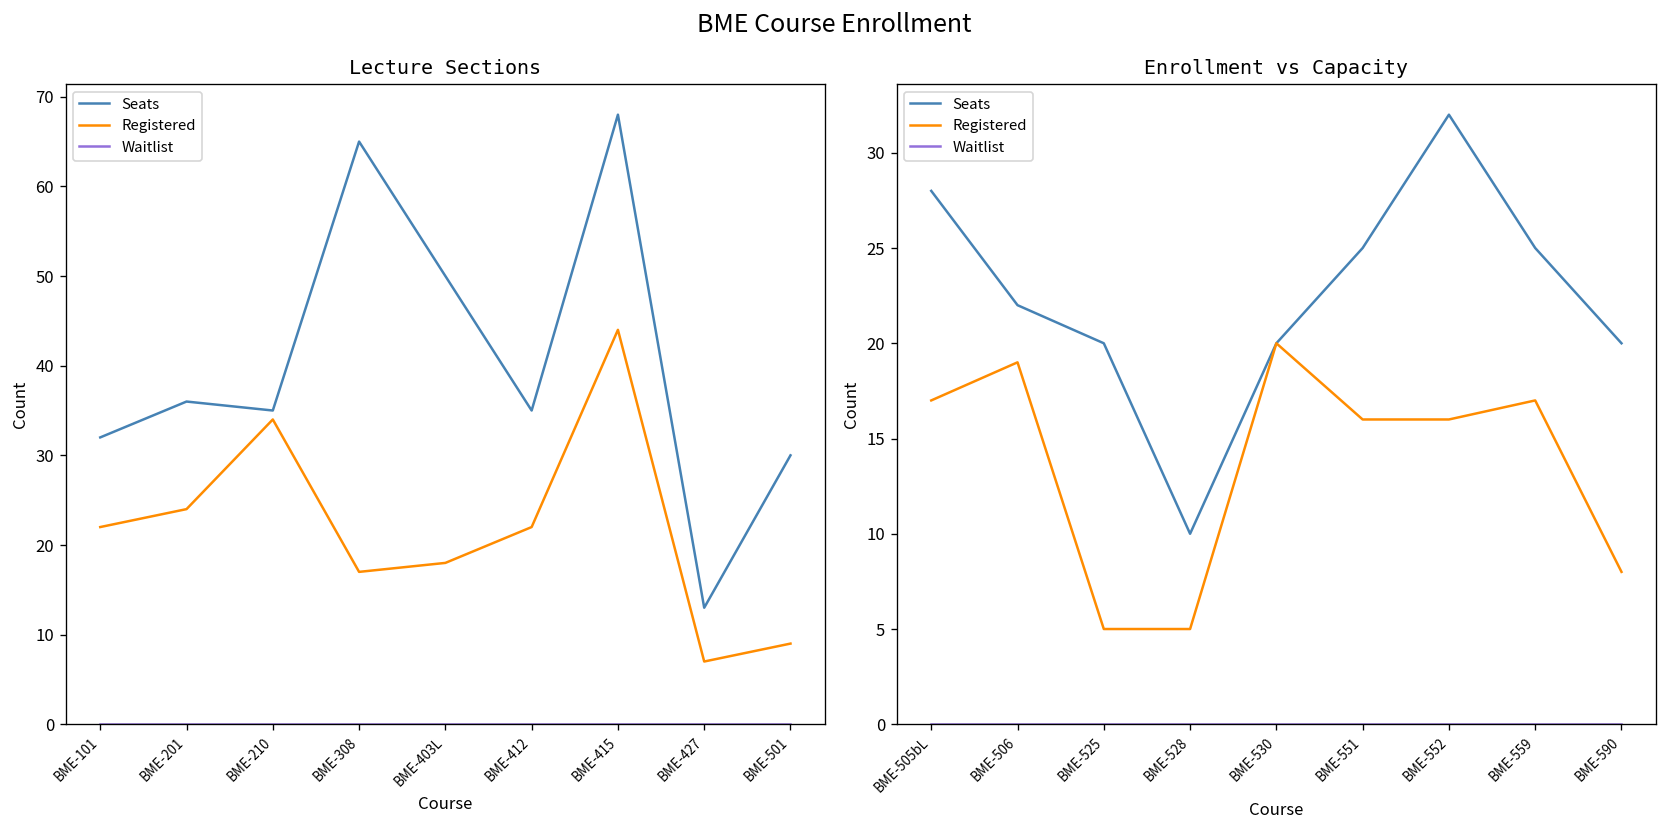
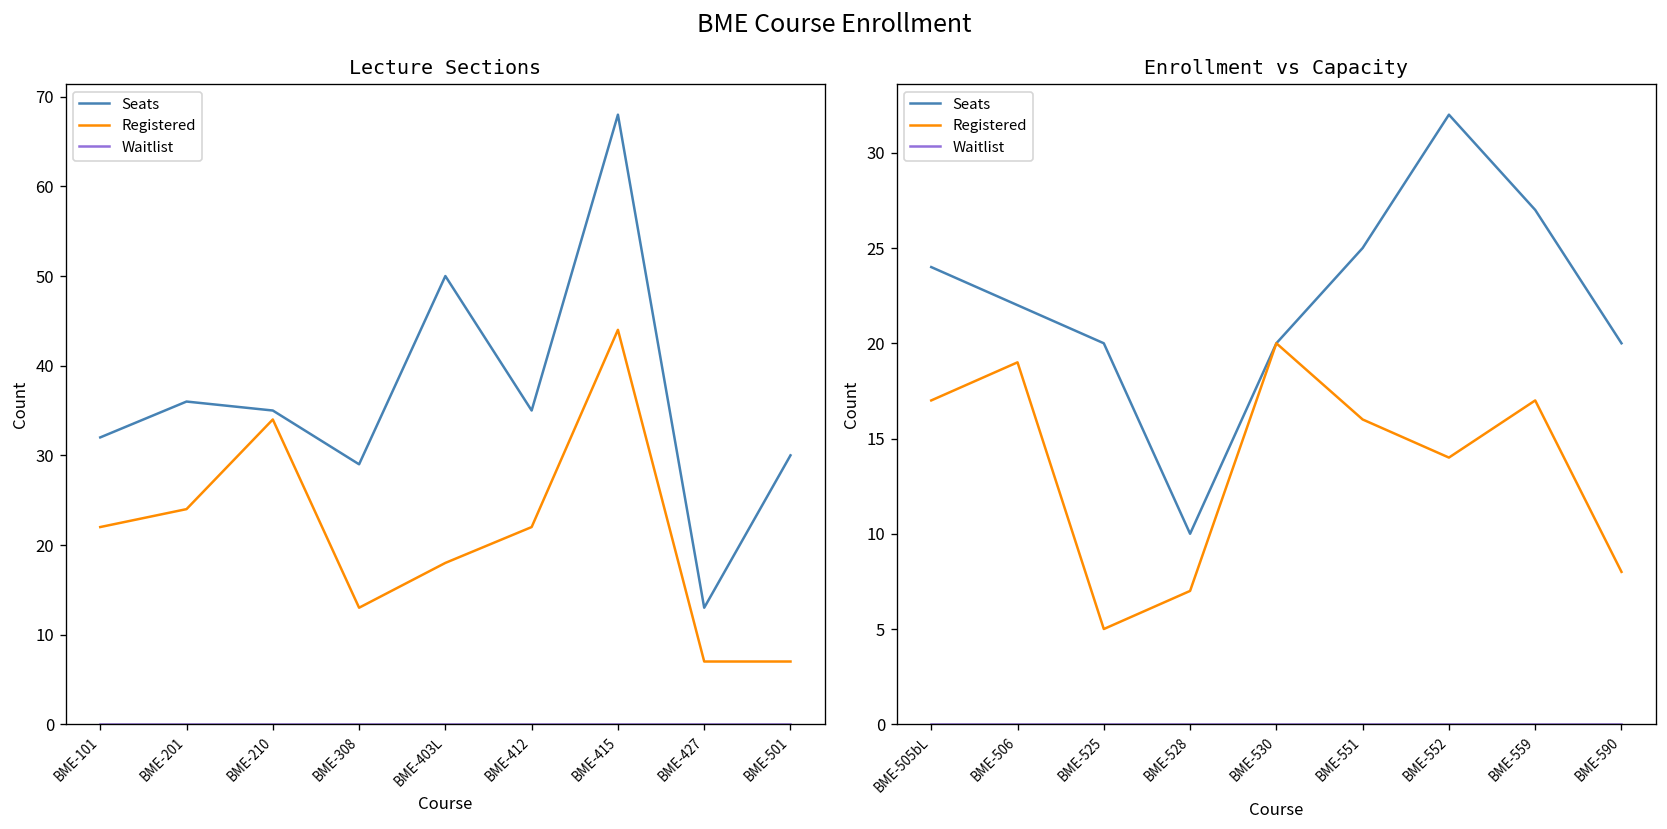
Lecture Sections, Seats, BME-308: 65 -> 29
Lecture Sections, Registered, BME-308: 17 -> 13
Lecture Sections, Registered, BME-501: 9 -> 7
Enrollment vs Capacity, Seats, BME-505bL: 28 -> 24
Enrollment vs Capacity, Registered, BME-528: 5 -> 7
Enrollment vs Capacity, Registered, BME-552: 16 -> 14
Enrollment vs Capacity, Seats, BME-559: 25 -> 27
